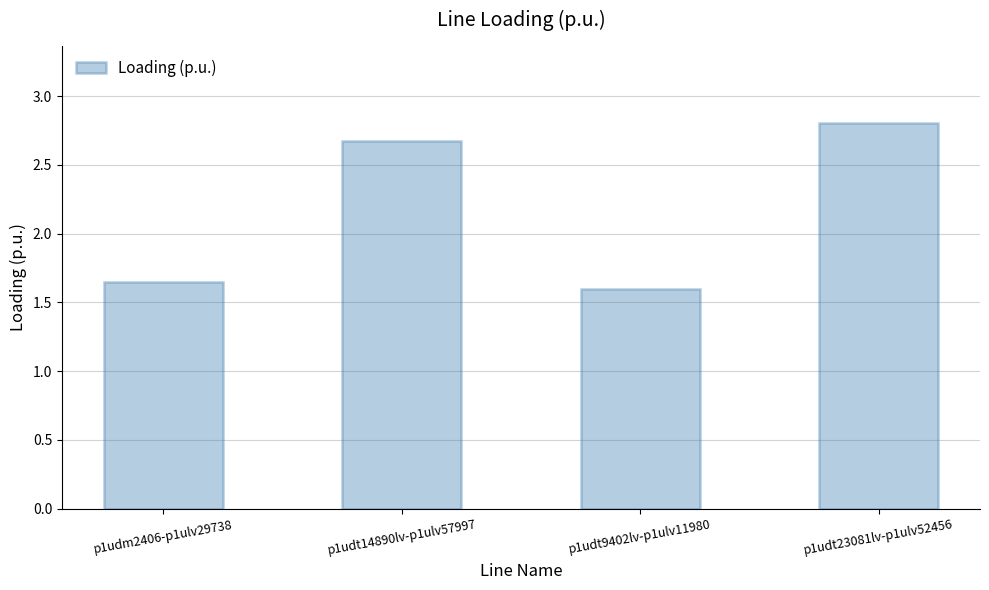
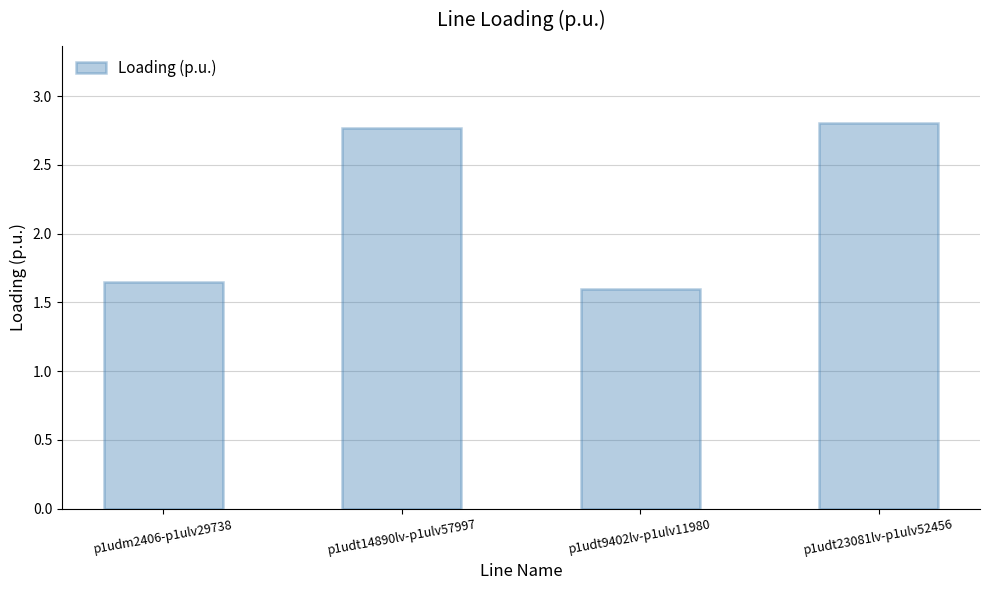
p1udt14890lv-p1ulv57997: 2.67 -> 2.77
